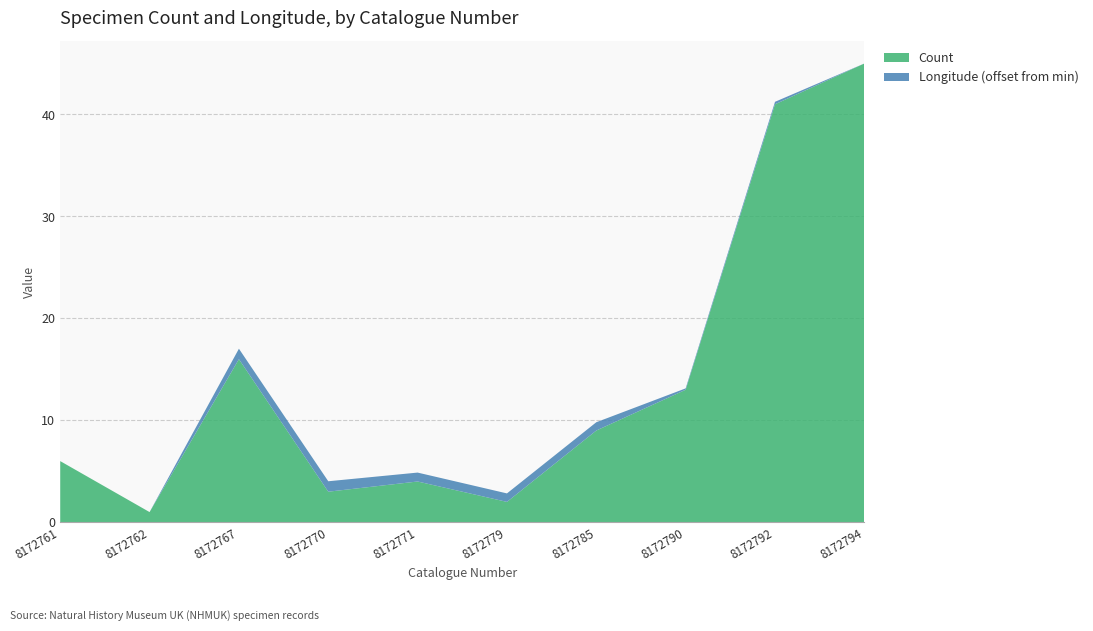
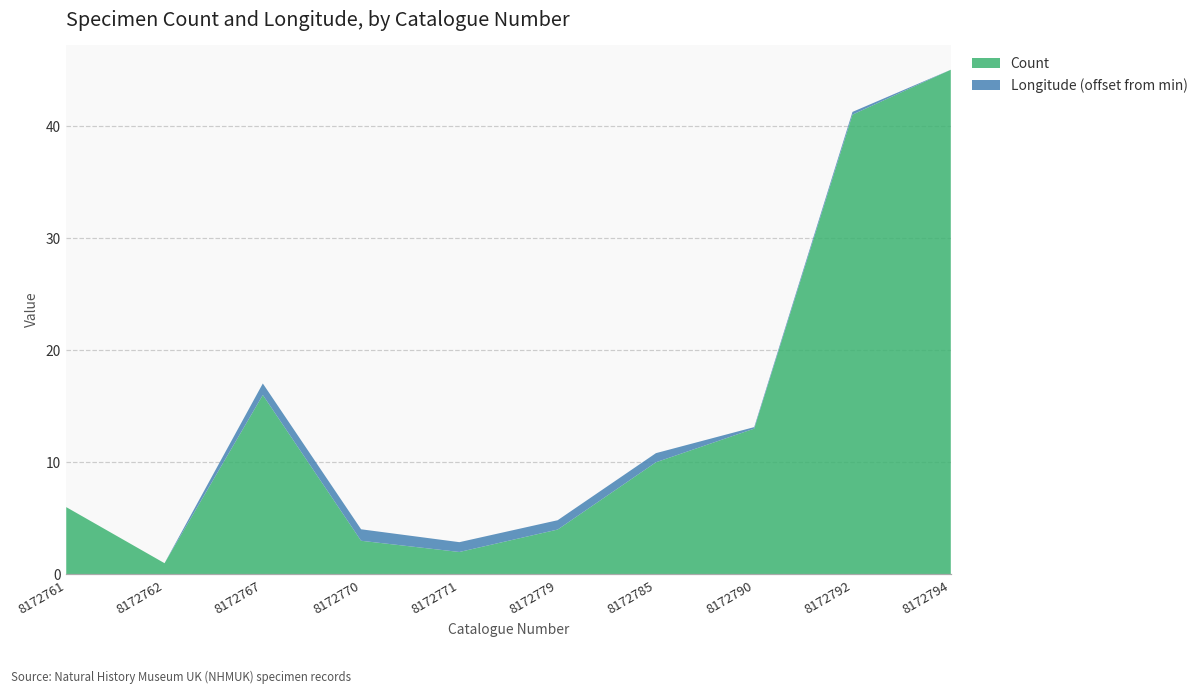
Count, 8172771: 4 -> 2
Count, 8172779: 2 -> 4
Count, 8172785: 9 -> 10
